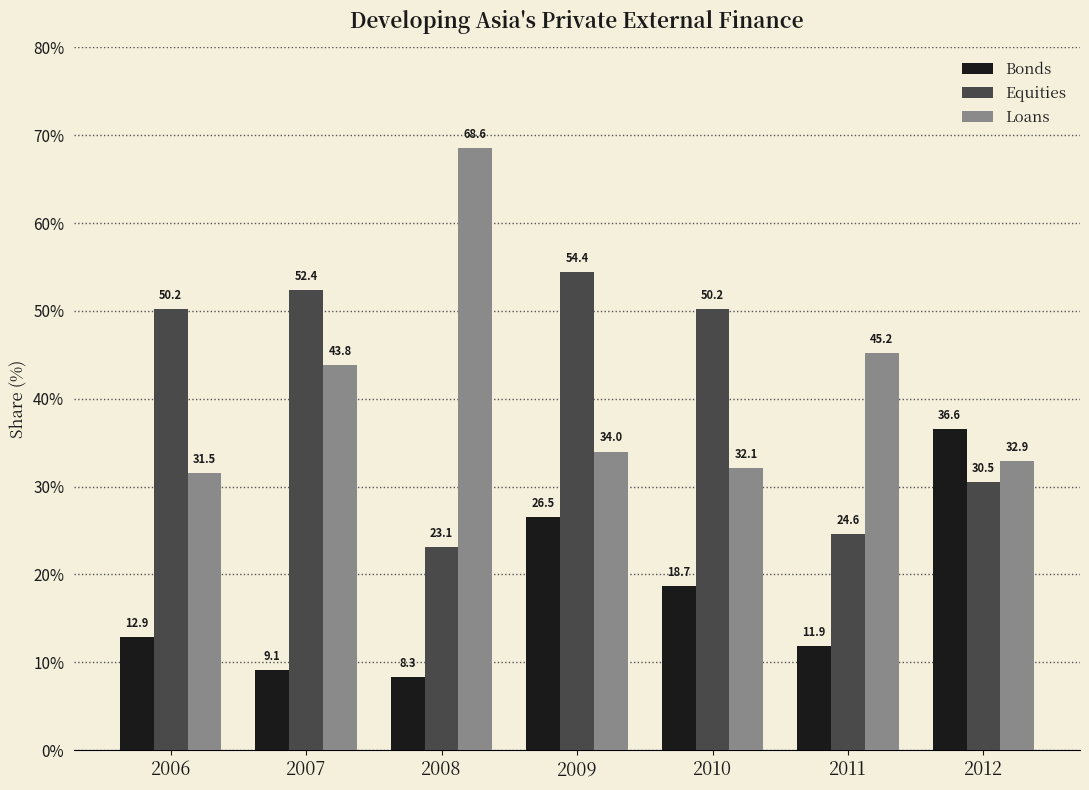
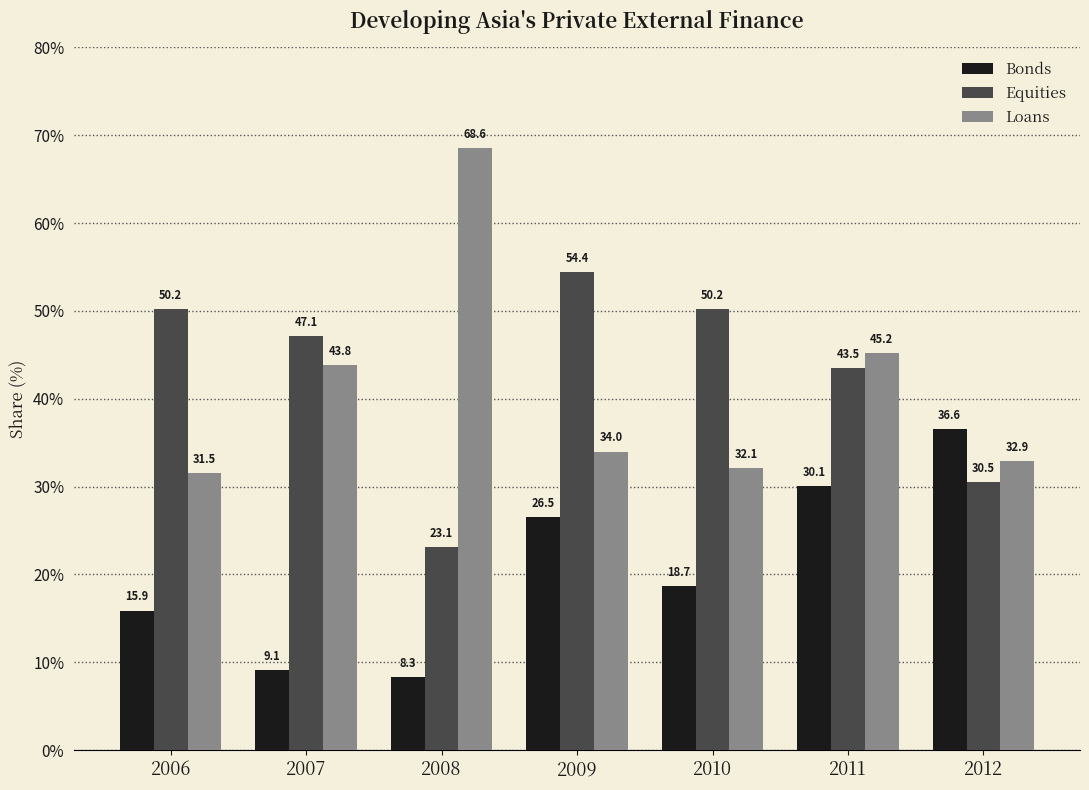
Bonds, 2006: 12.9 -> 15.9
Equities, 2007: 52.4 -> 47.1
Bonds, 2011: 11.9 -> 30.1
Equities, 2011: 24.6 -> 43.5
